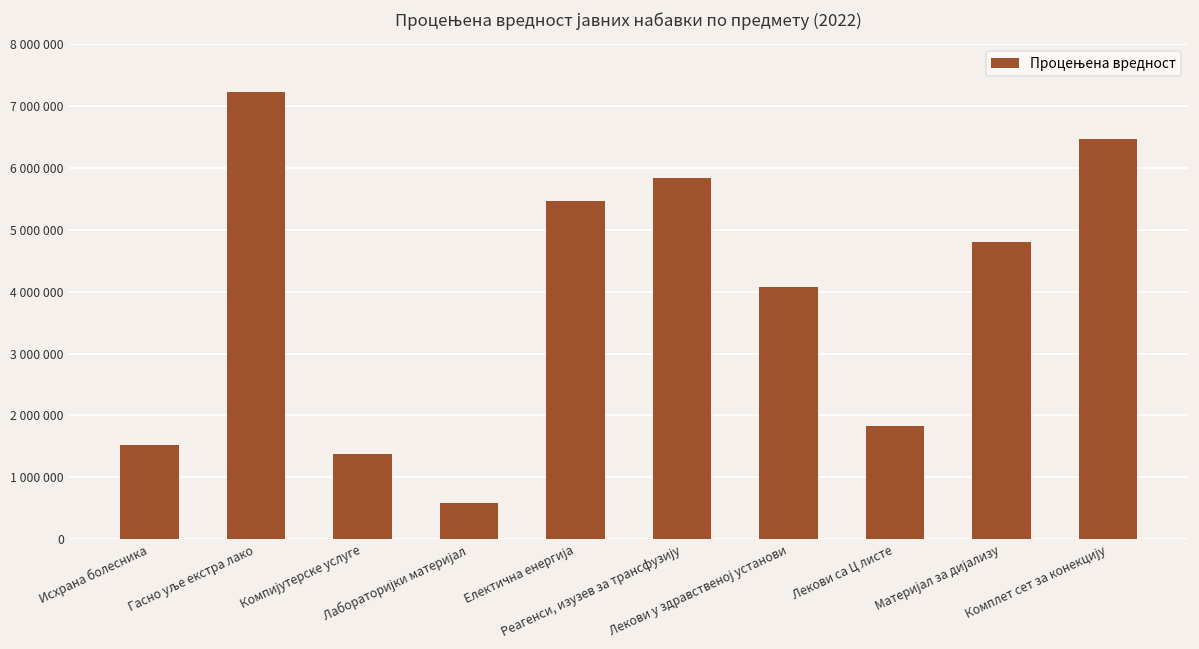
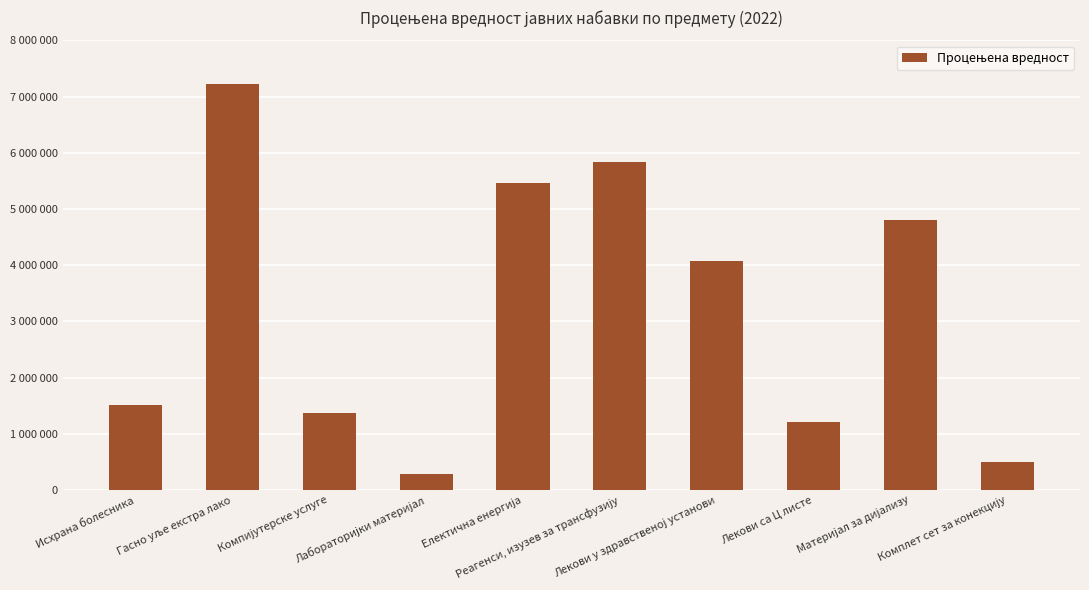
Лабораторијки материјал: 600000 -> 300000
Лекови са Ц листе: 1800000 -> 1200000
Комплет сет за конекцију: 6500000 -> 500000
